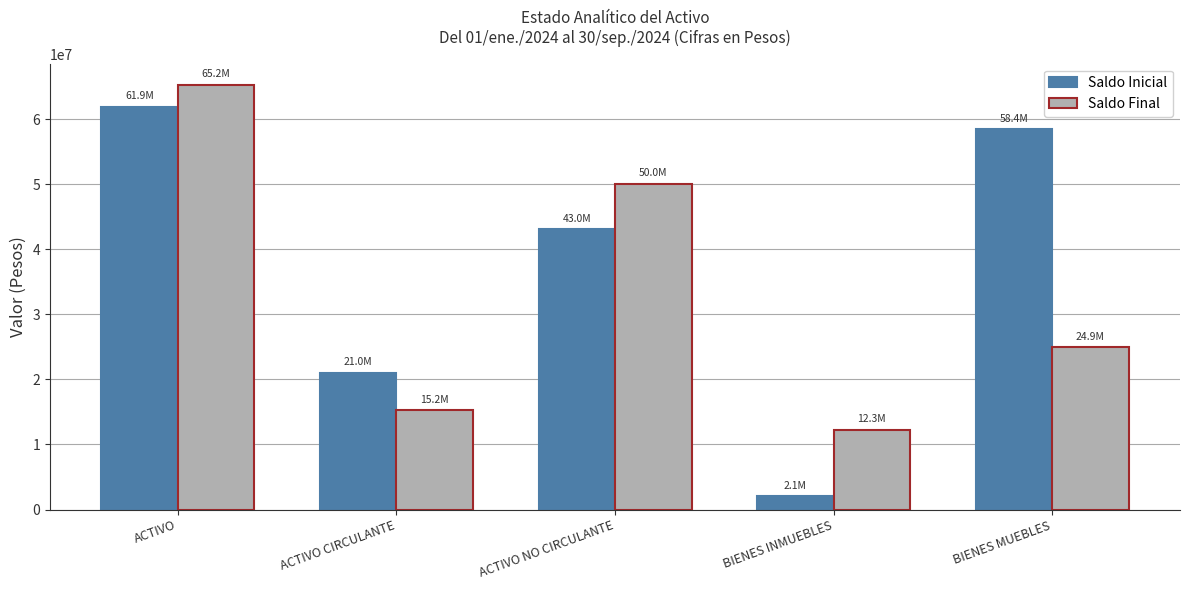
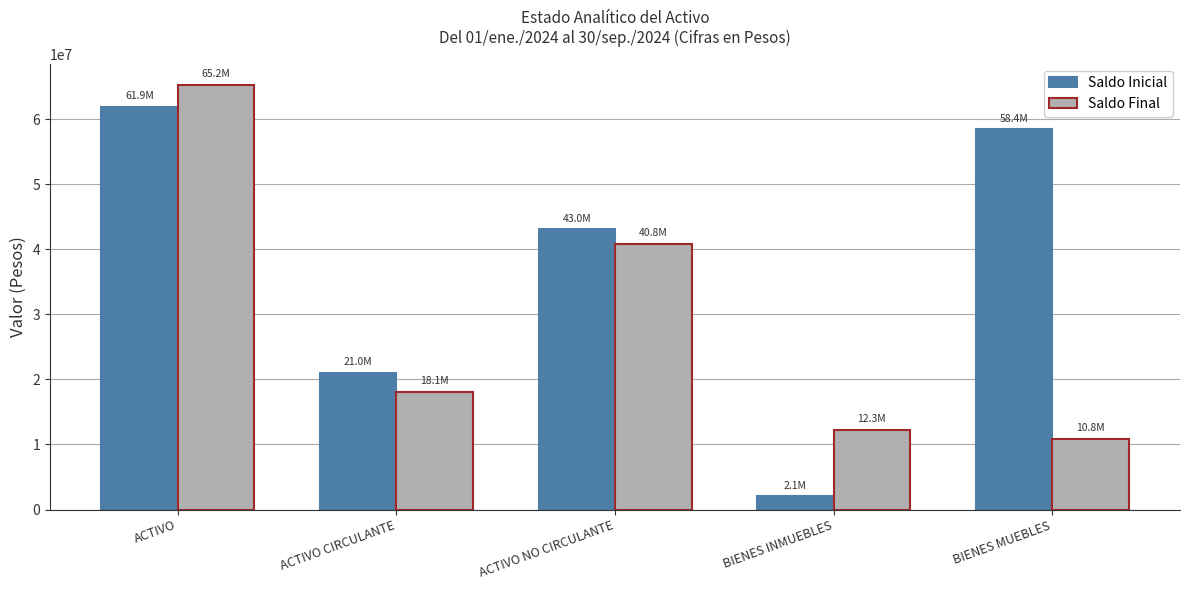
Saldo Final, ACTIVO CIRCULANTE: 15.2M -> 18.1M
Saldo Final, ACTIVO NO CIRCULANTE: 50.0M -> 40.8M
Saldo Final, BIENES MUEBLES: 24.9M -> 10.8M
